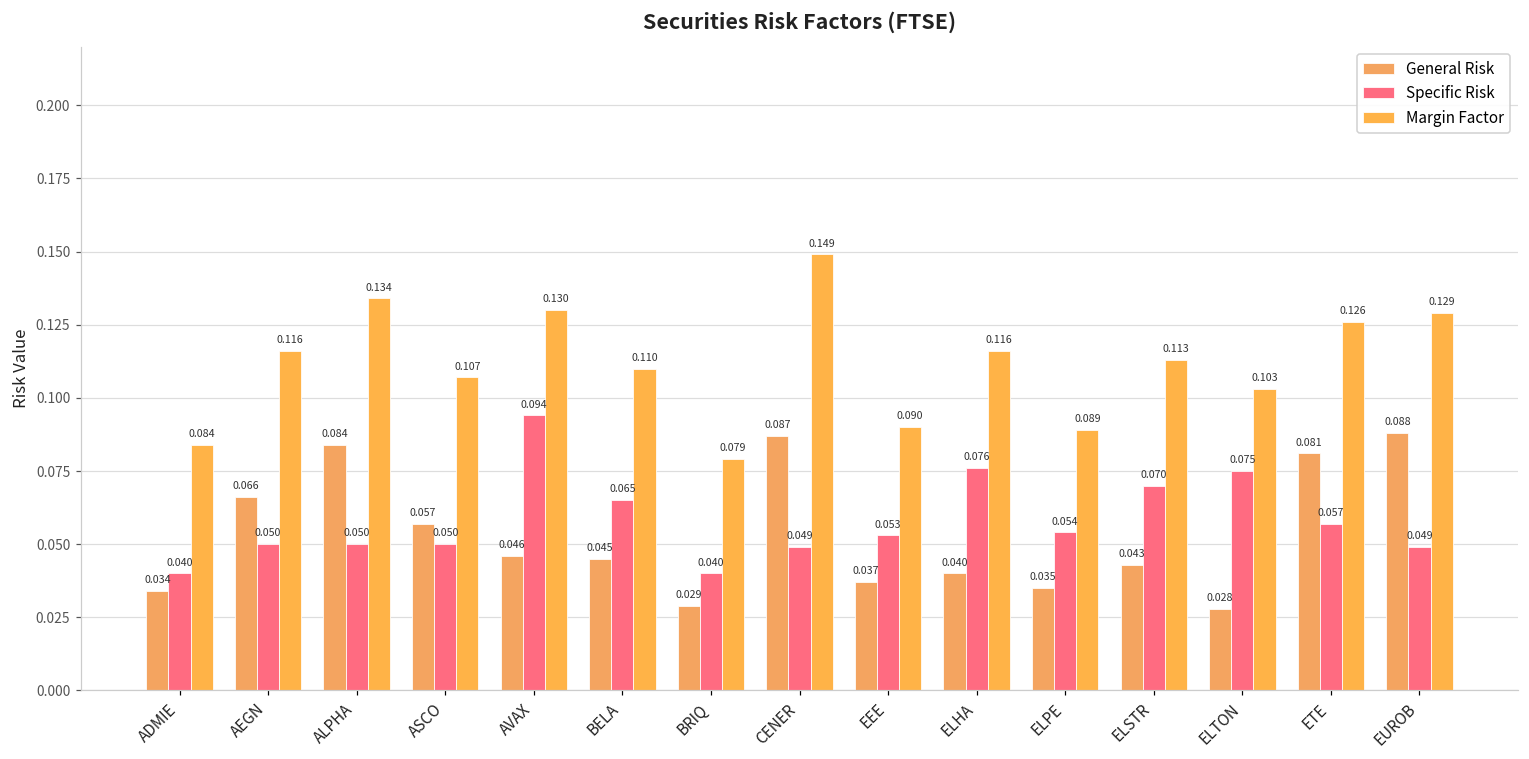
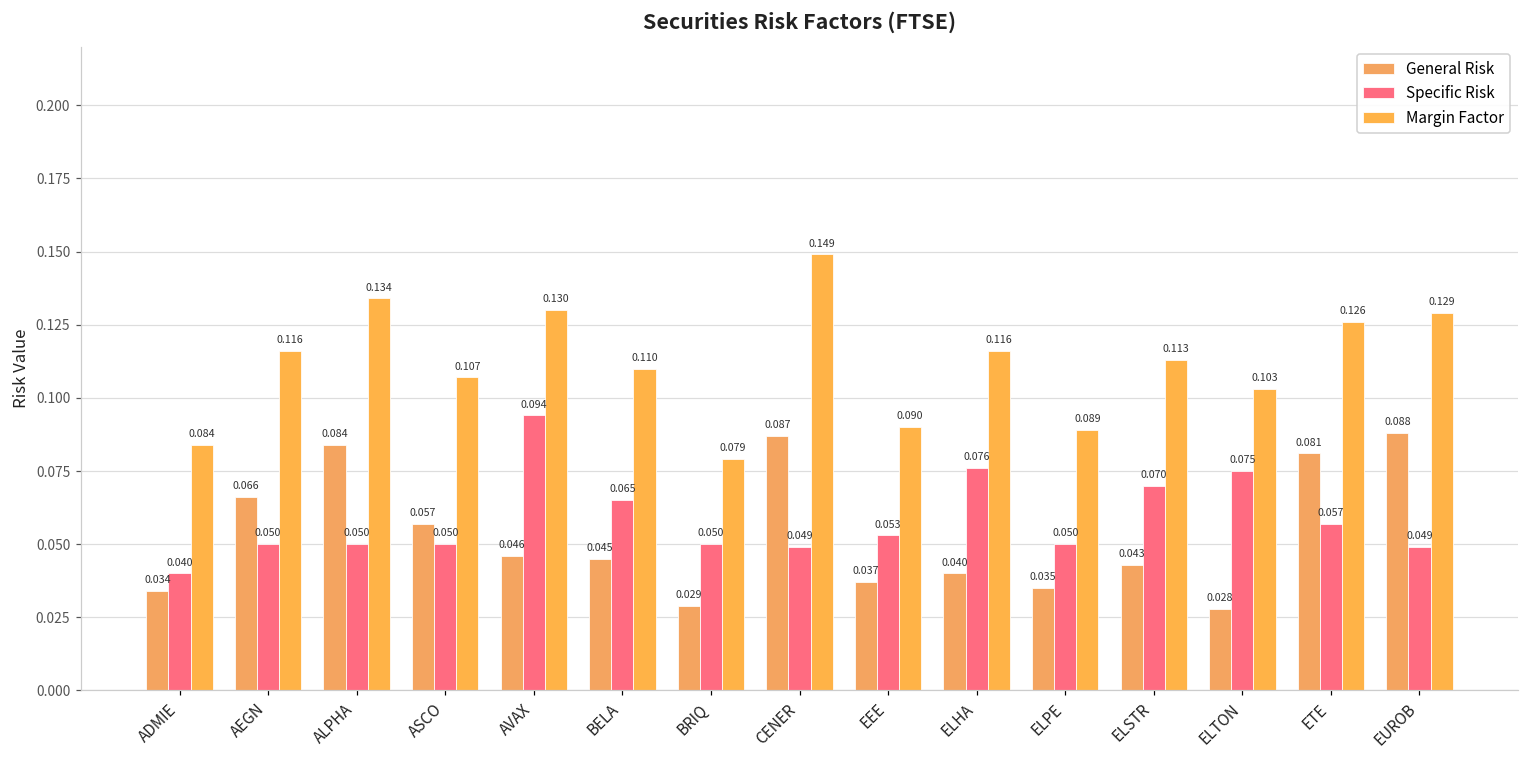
Specific Risk, BRIQ: 0.040 -> 0.050
Specific Risk, ELPE: 0.054 -> 0.050
